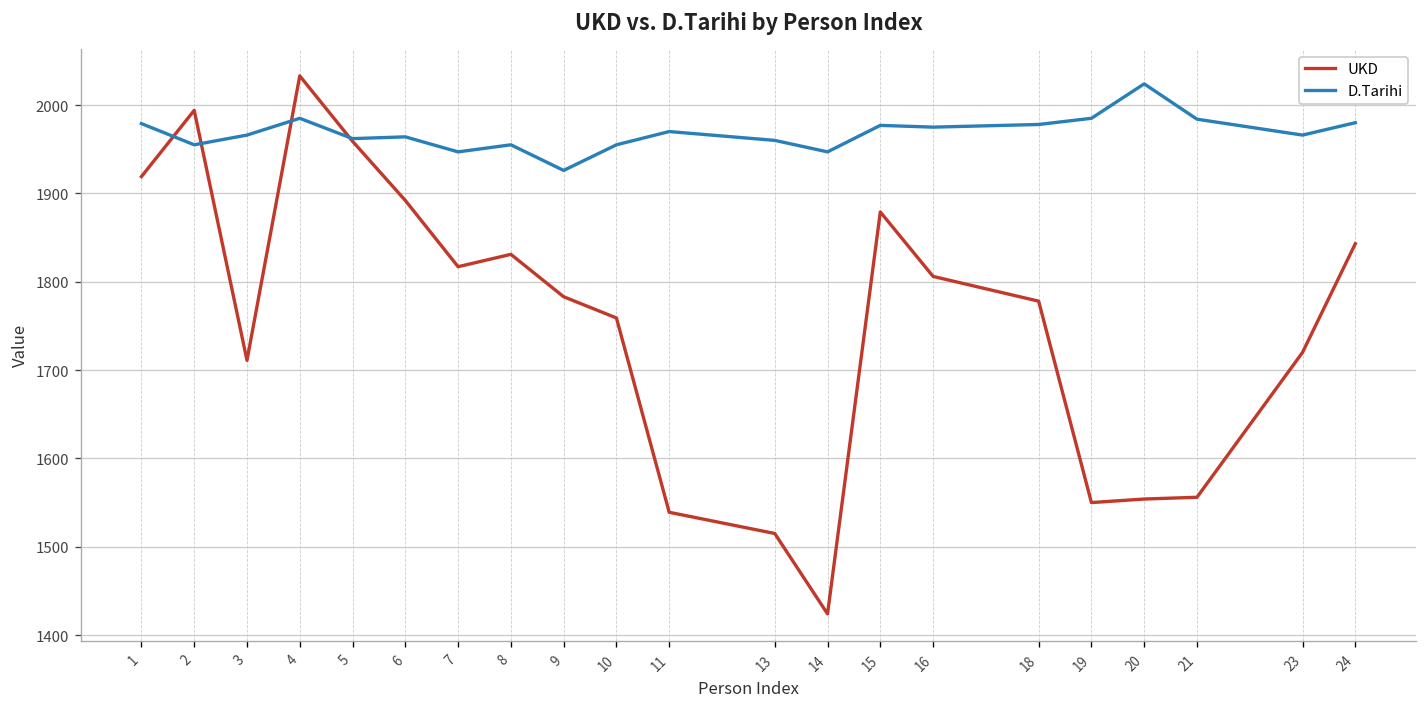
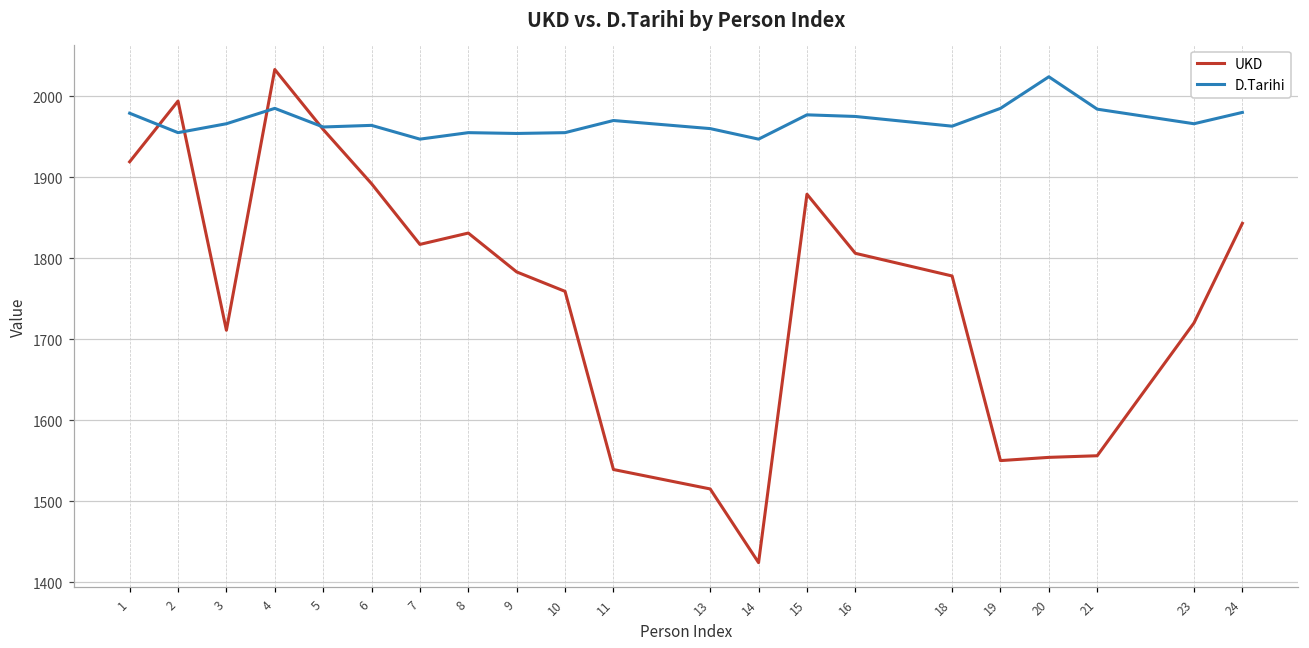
D.Tarihi, 9: 1930 -> 1950
D.Tarihi, 18: 1980 -> 1960
